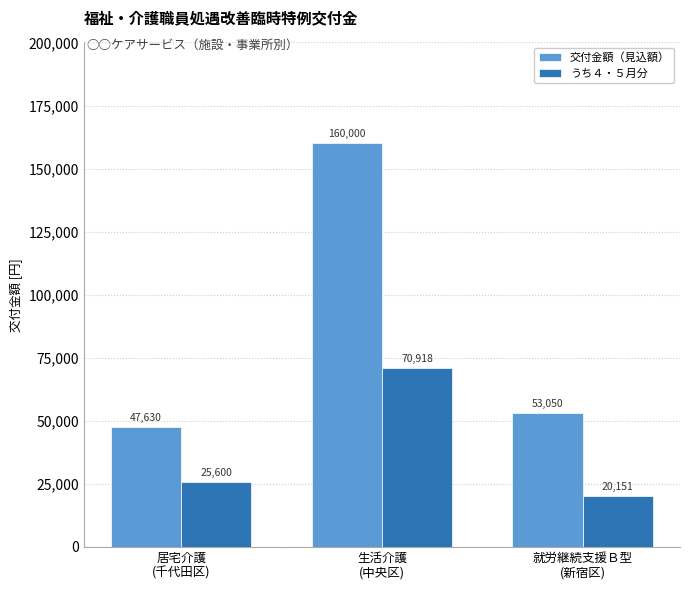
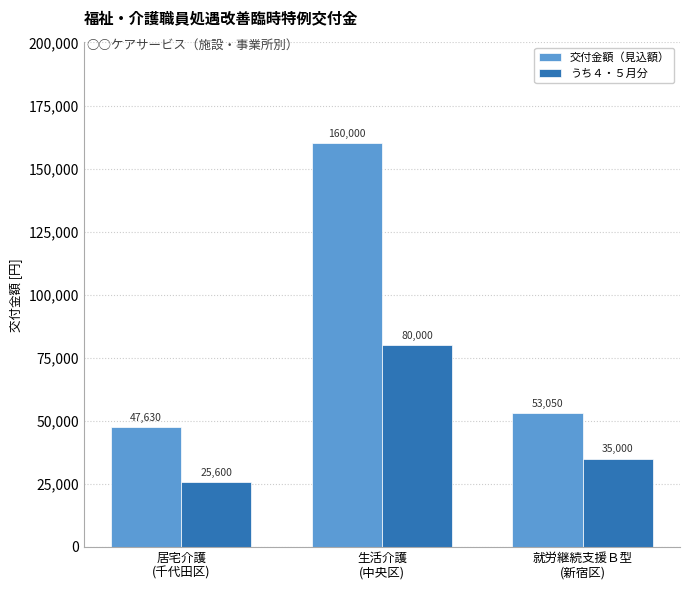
うち４・５月分, 生活介護 (中央区): 70,918 -> 80,000
うち４・５月分, 就労継続支援Ｂ型 (新宿区): 20,151 -> 35,000
